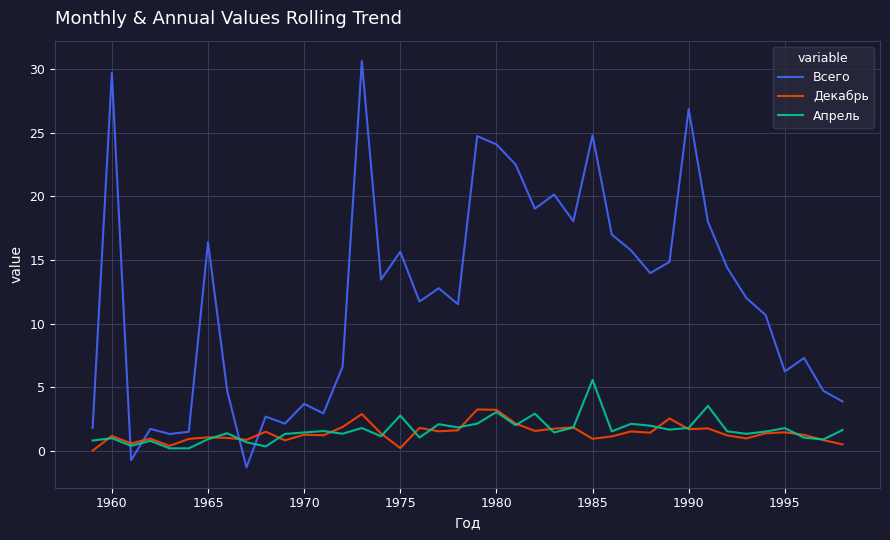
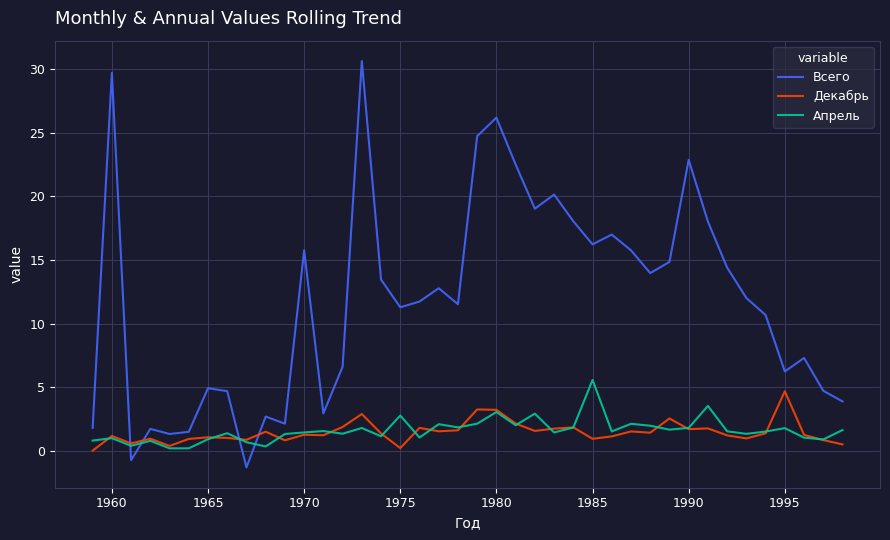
Всего, 1965: 16.4 -> 4.9
Всего, 1970: 3.7 -> 15.8
Всего, 1975: 15.7 -> 11.3
Всего, 1980: 24.1 -> 26.2
Всего, 1985: 24.8 -> 16.2
Всего, 1990: 26.9 -> 22.9
Декабрь, 1995: 1.4 -> 4.7
